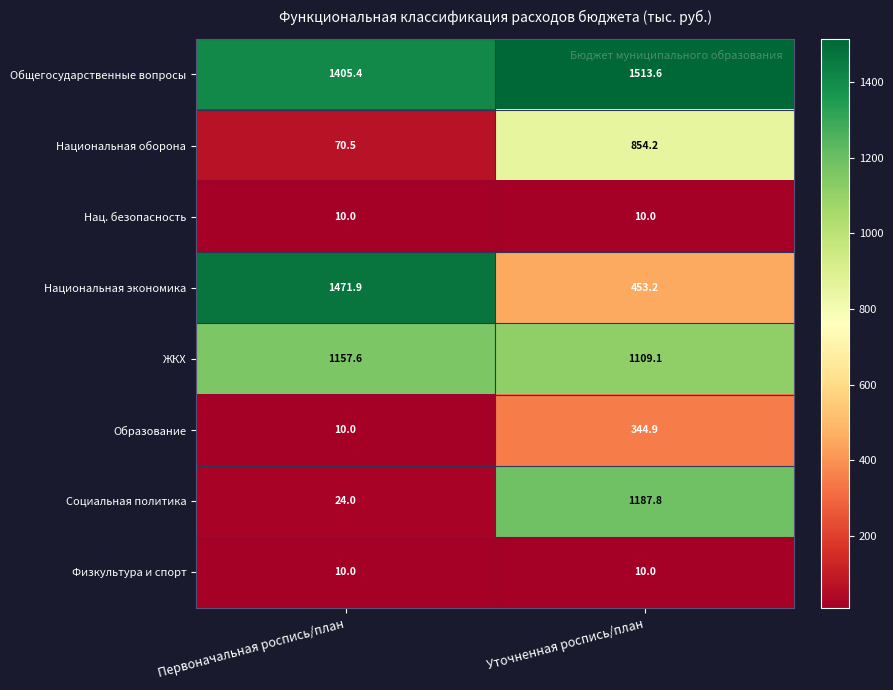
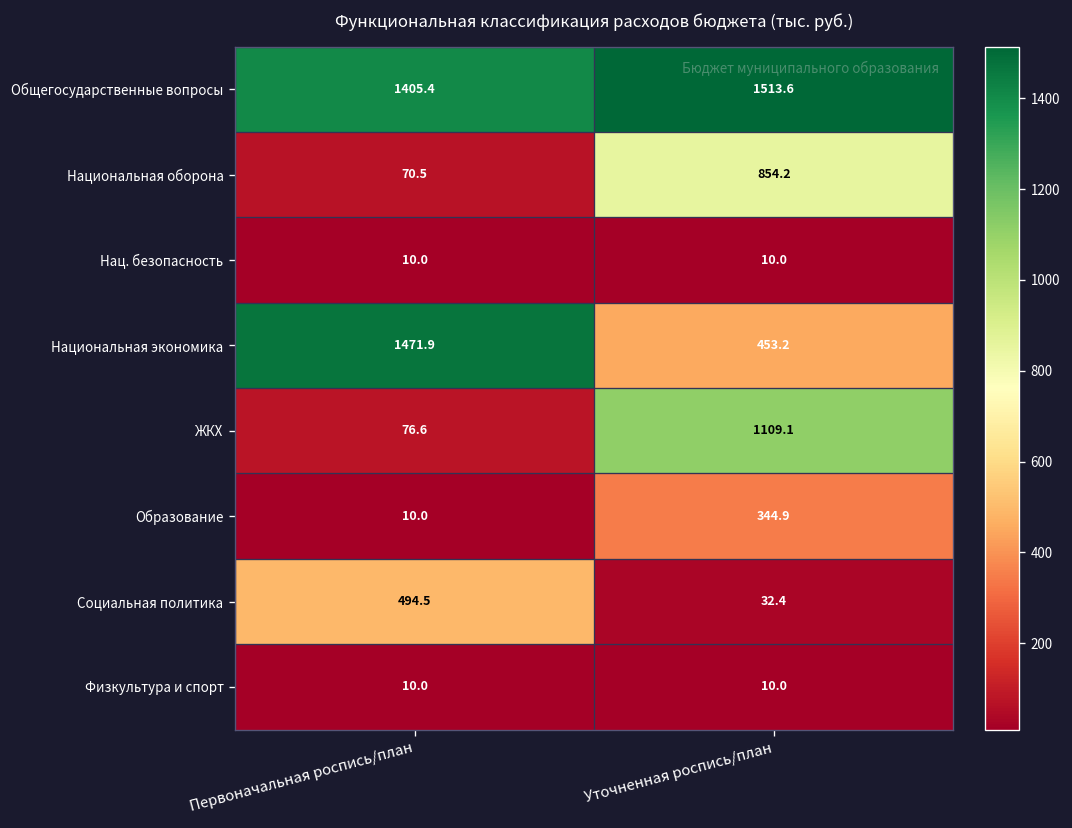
ЖКХ, Первоначальная роспись/план: 1157.6 -> 76.6
Социальная политика, Первоначальная роспись/план: 24.0 -> 494.5
Социальная политика, Уточненная роспись/план: 1187.8 -> 32.4
